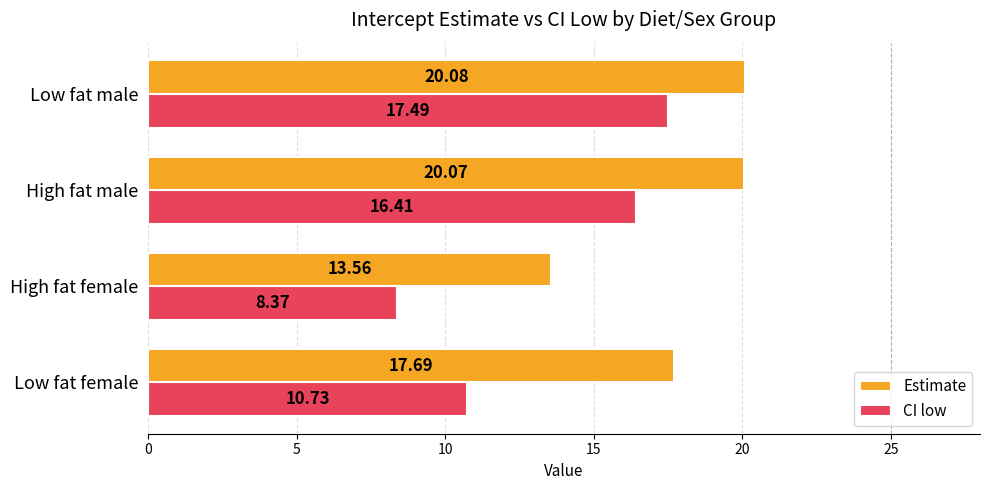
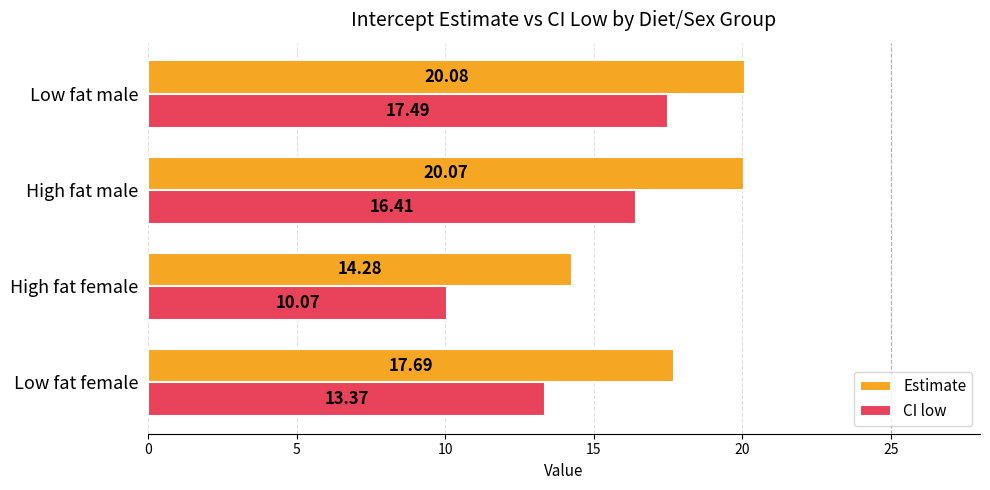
Estimate, High fat female: 13.56 -> 14.28
CI low, High fat female: 8.37 -> 10.07
CI low, Low fat female: 10.73 -> 13.37
